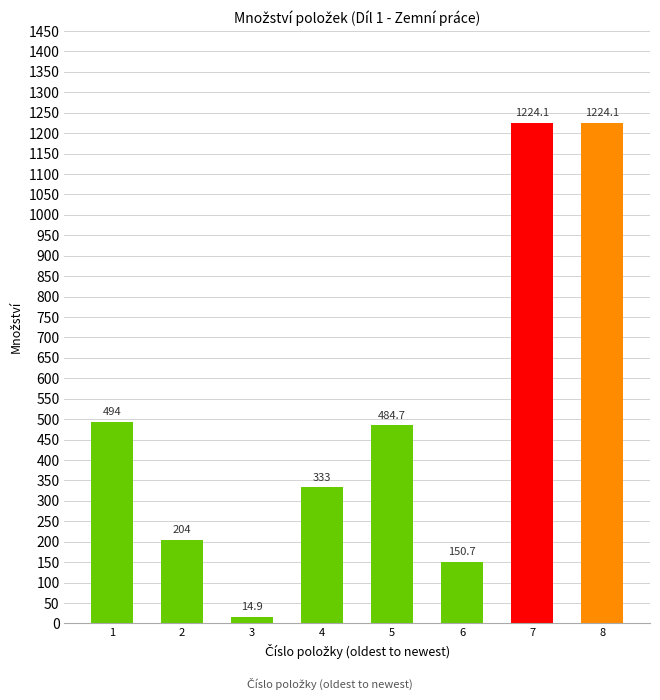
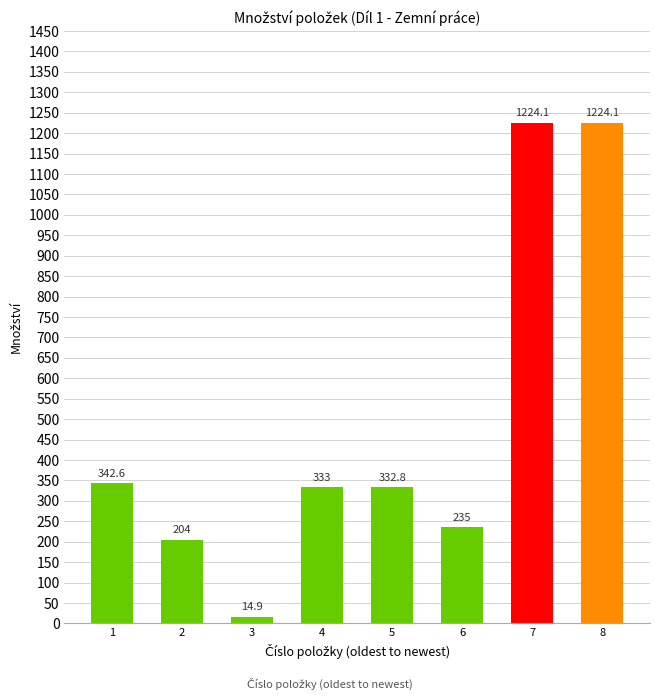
1: 494 -> 342.6
5: 484.7 -> 332.8
6: 150.7 -> 235
